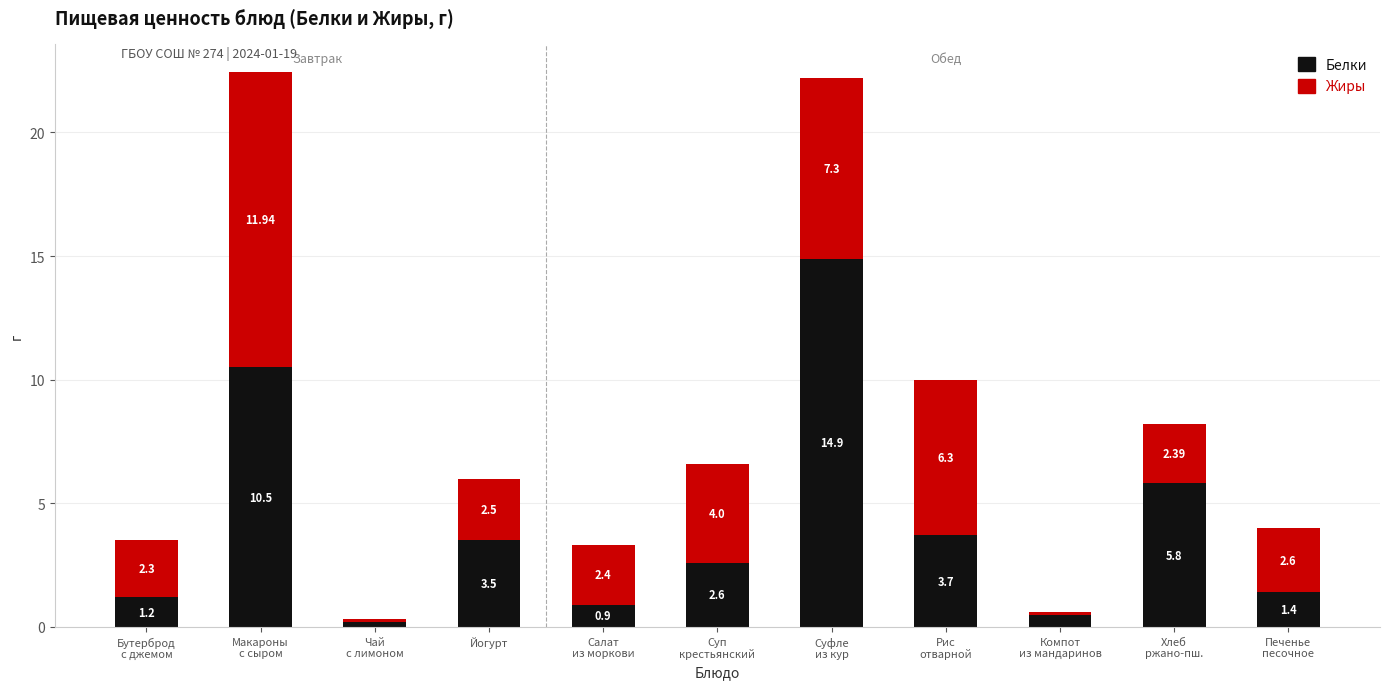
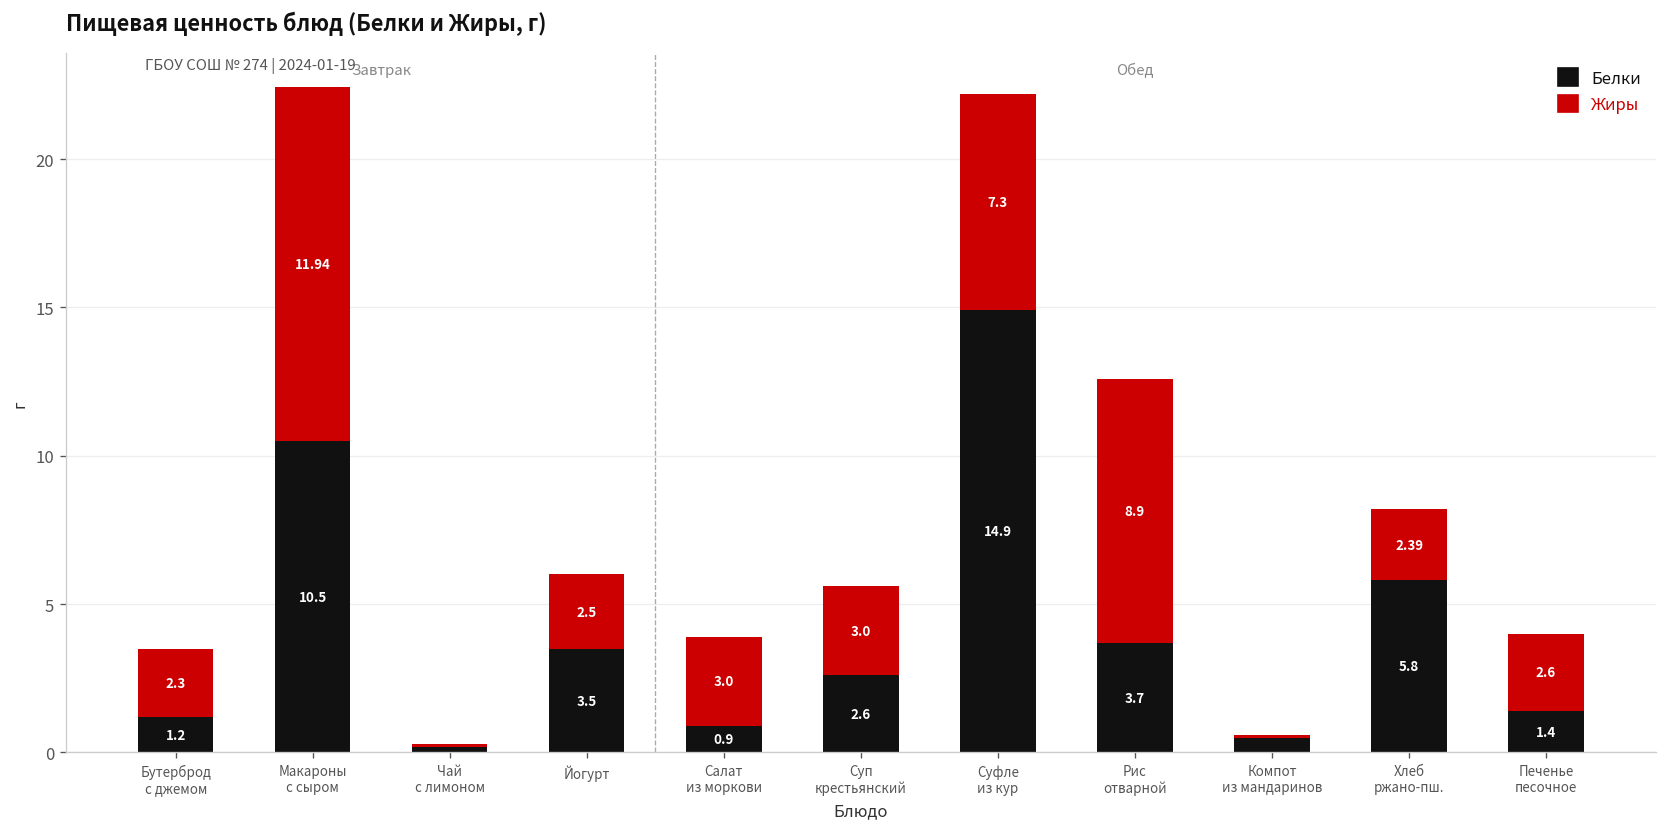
Жиры, Салат из моркови: 2.4 -> 3.0
Жиры, Суп крестьянский: 4.0 -> 3.0
Жиры, Рис отварной: 6.3 -> 8.9
